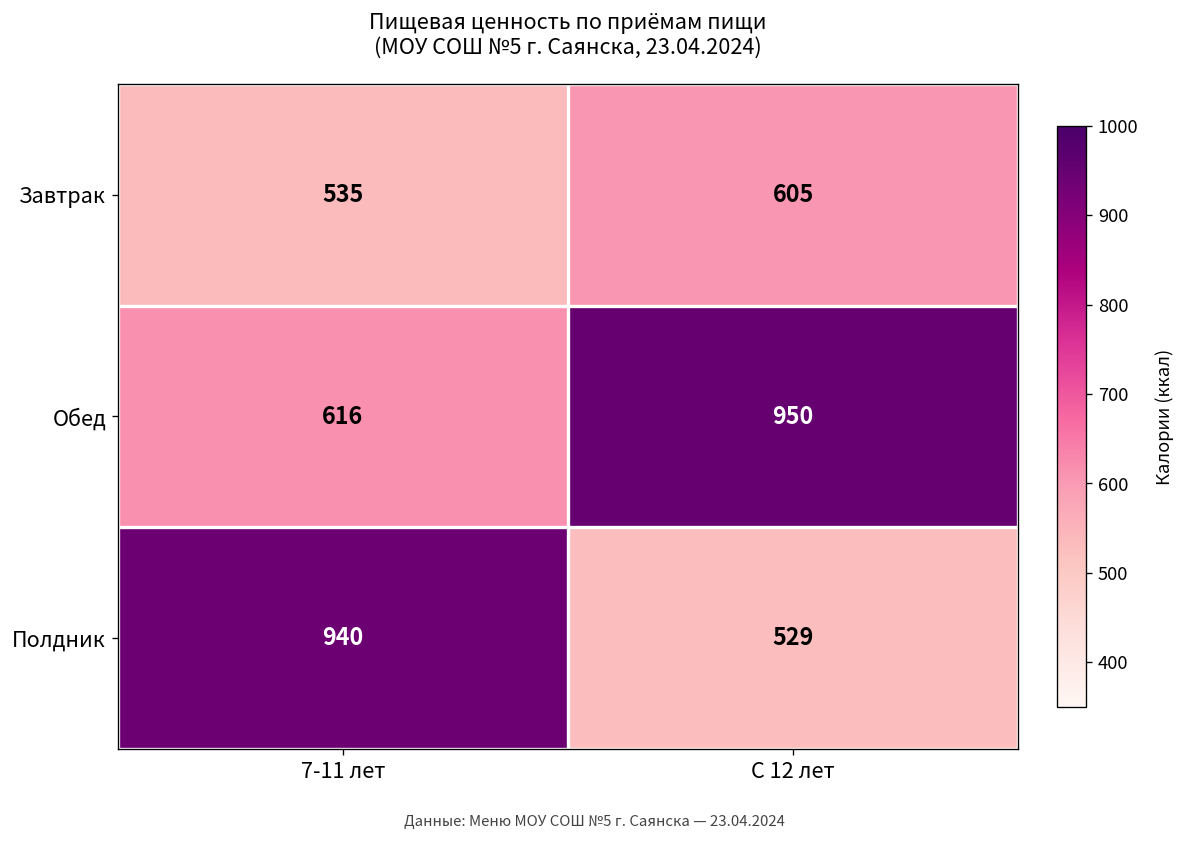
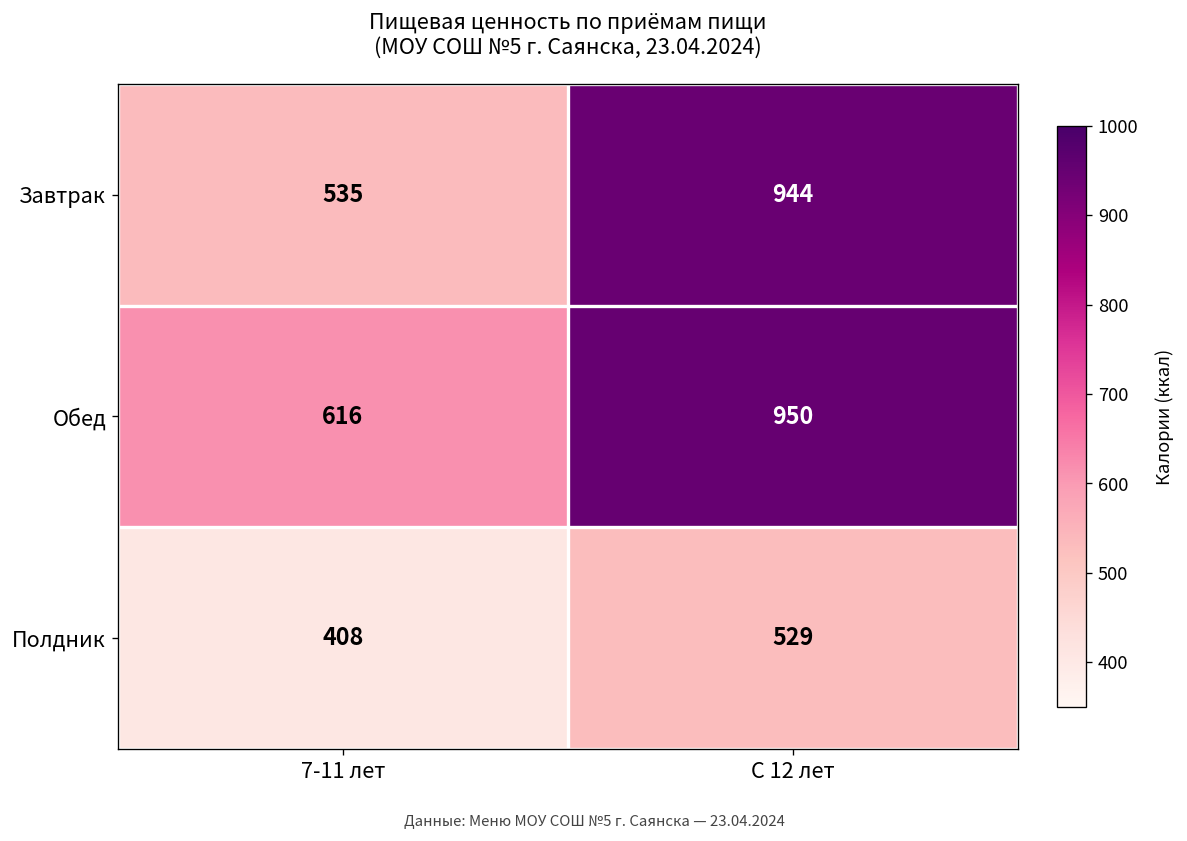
Завтрак, С 12 лет: 605 -> 944
Полдник, 7-11 лет: 940 -> 408
